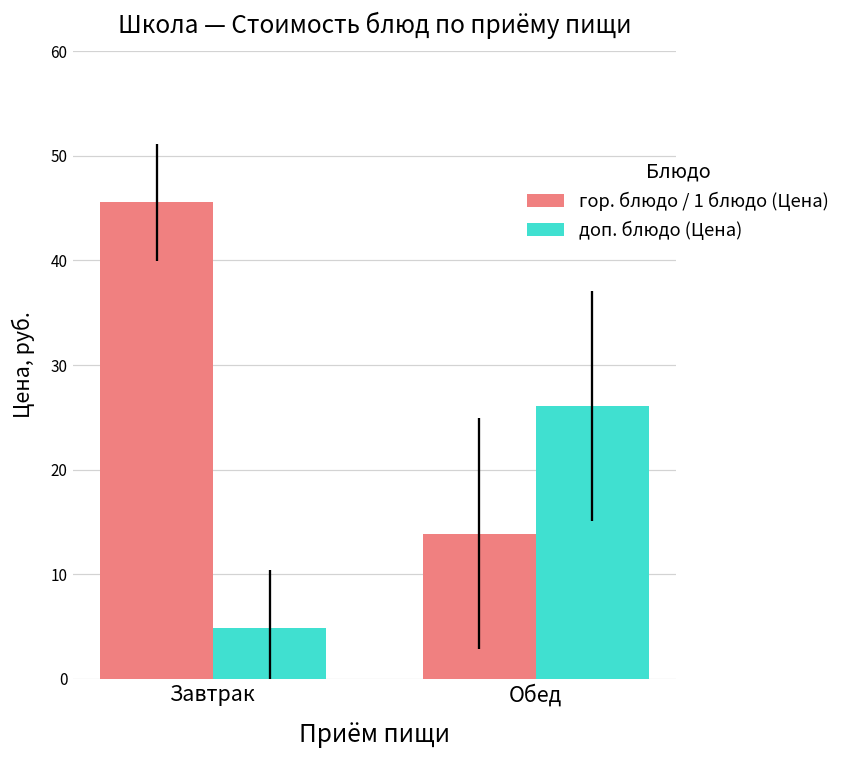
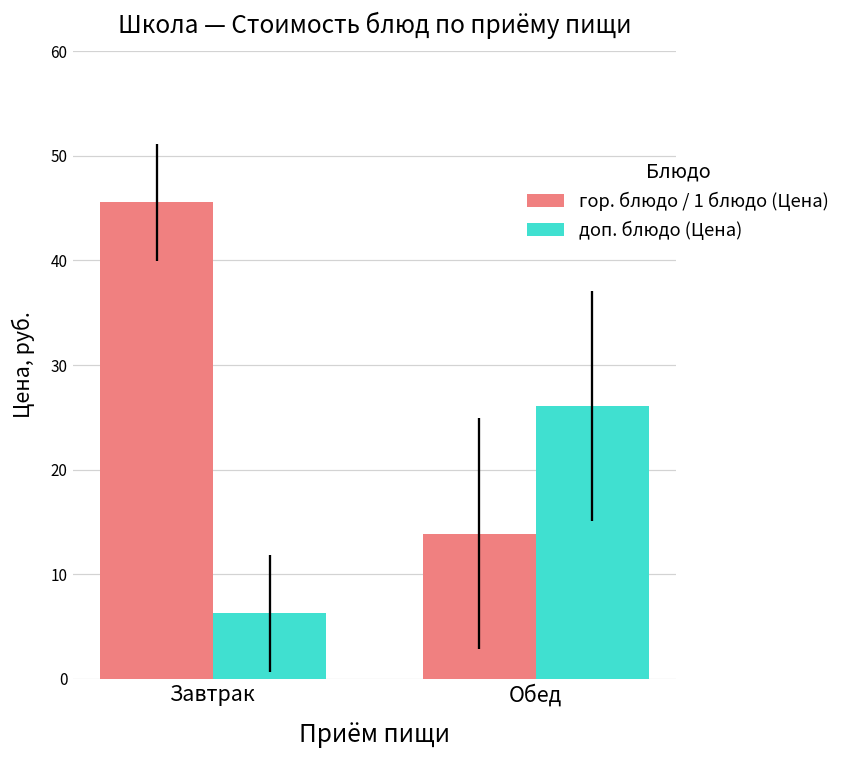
доп. блюдо (Цена), Завтрак: 5 -> 6
